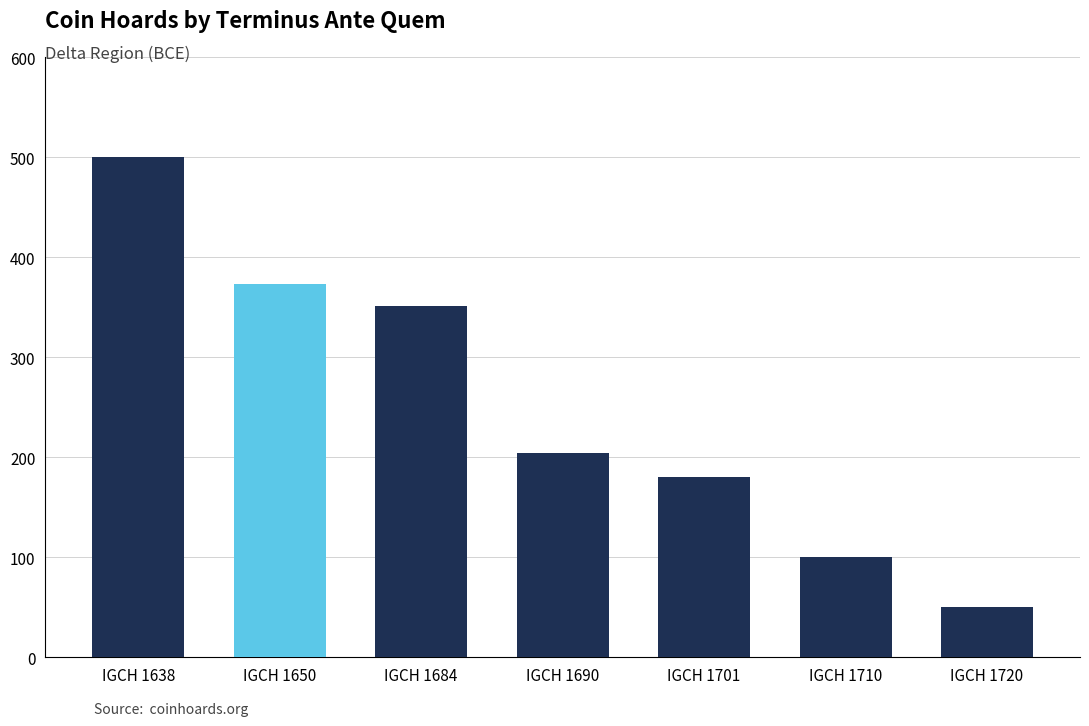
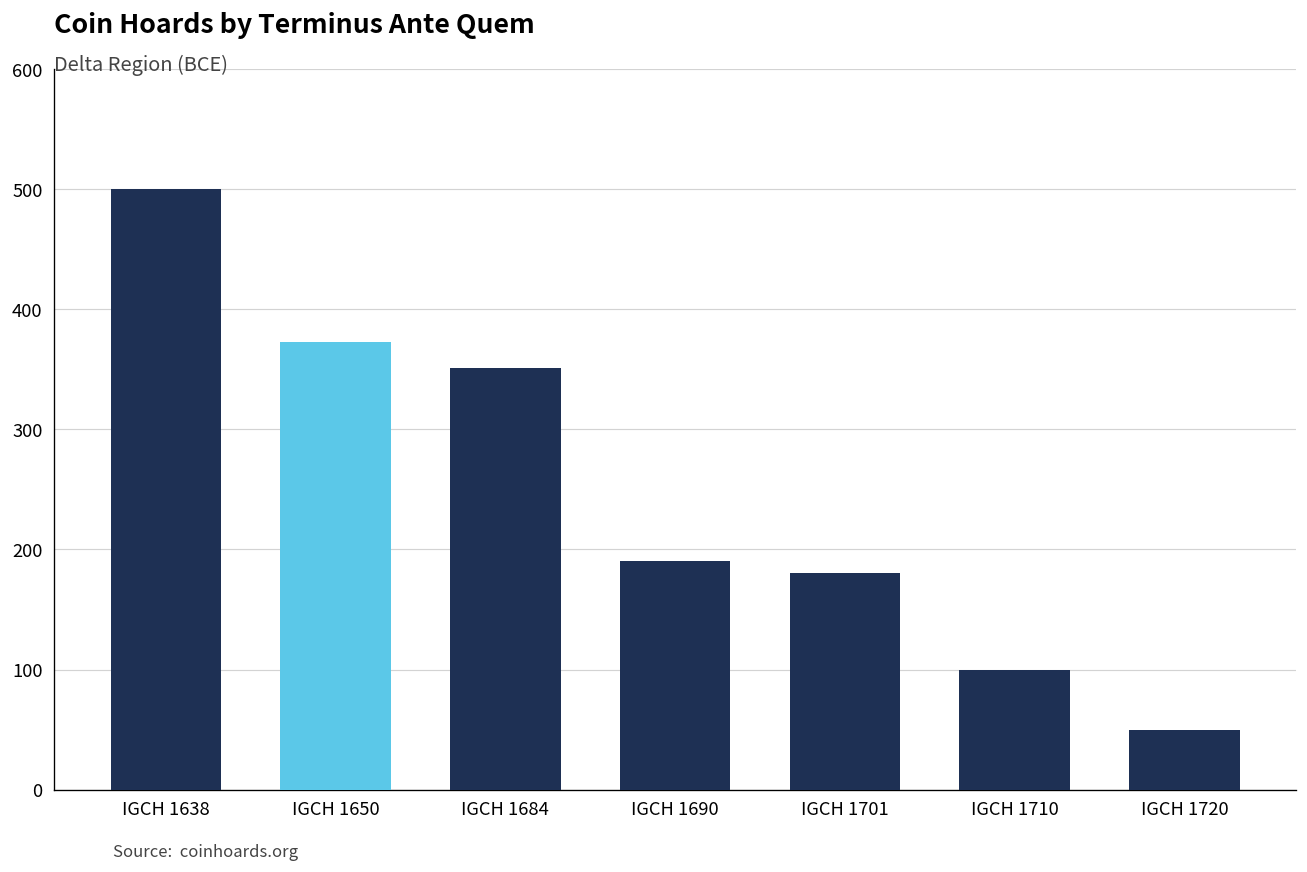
IGCH 1690: 204 -> 190
